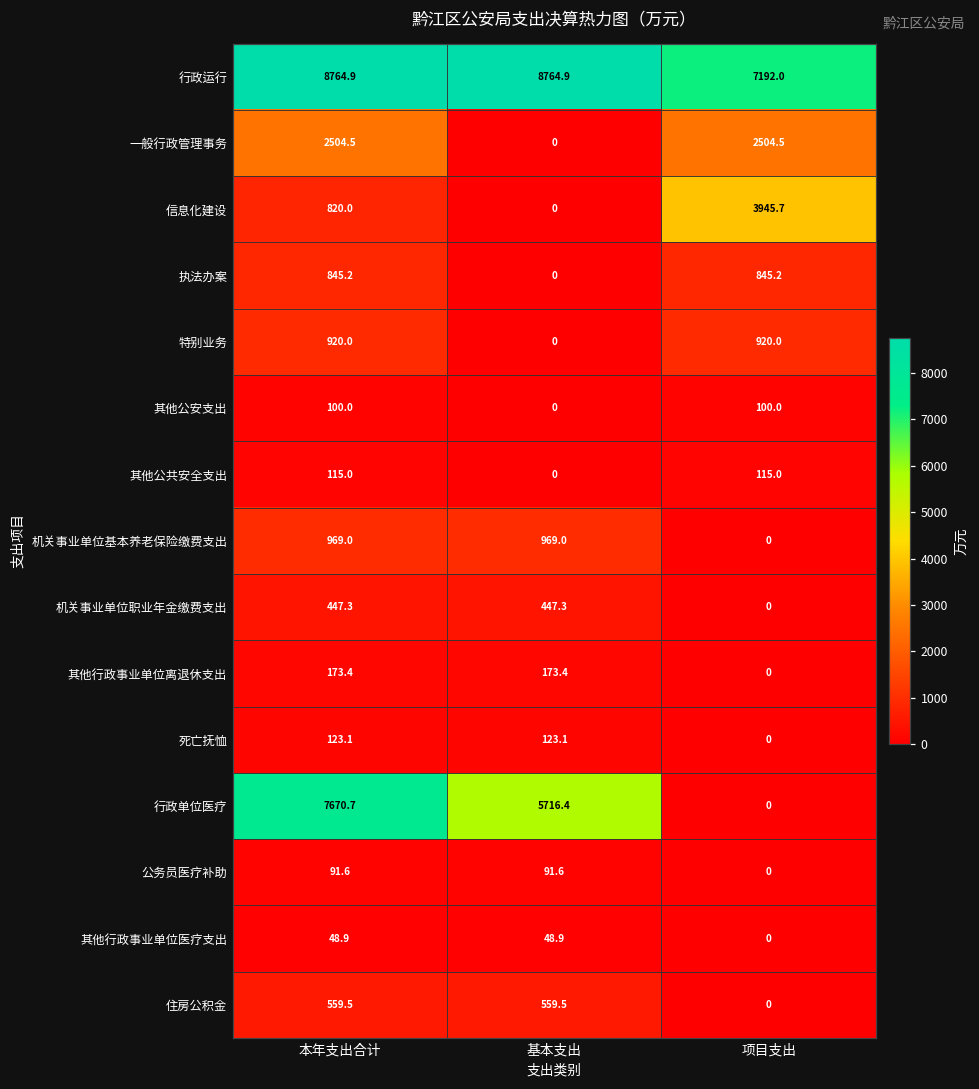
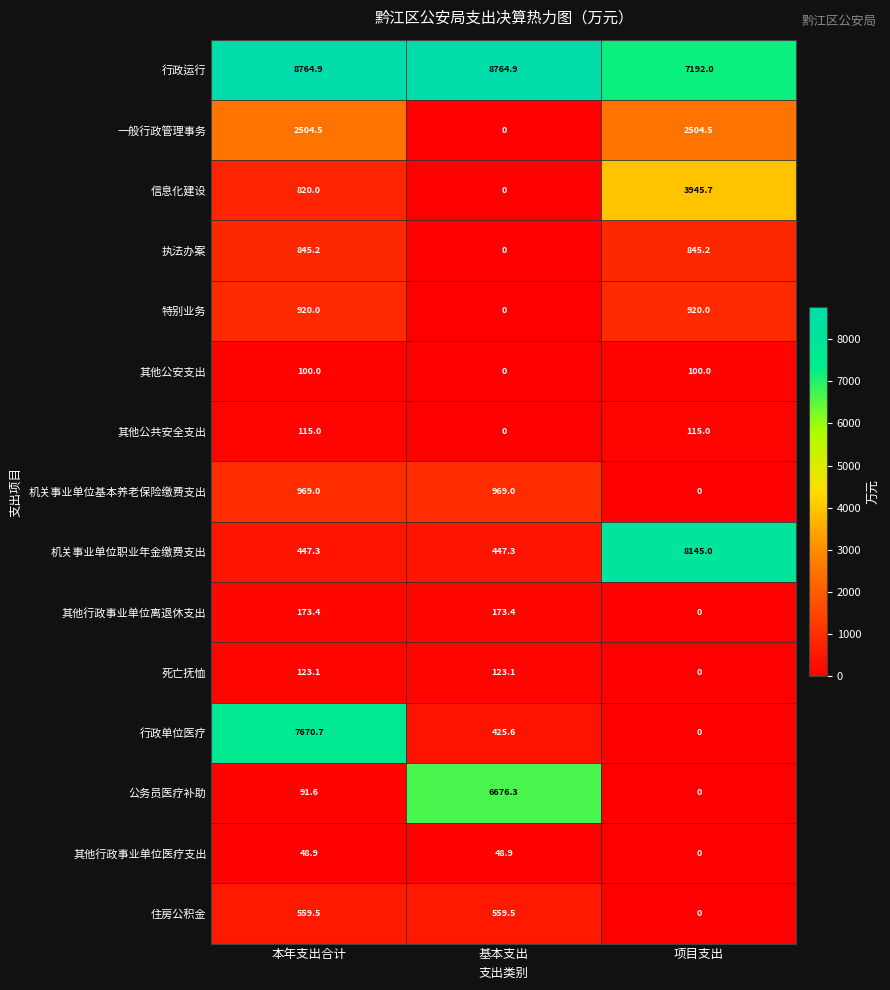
机关事业单位职业年金缴费支出, 项目支出: 0 -> 8145.0
行政单位医疗, 基本支出: 5716.4 -> 425.6
公务员医疗补助, 基本支出: 91.6 -> 6676.3
